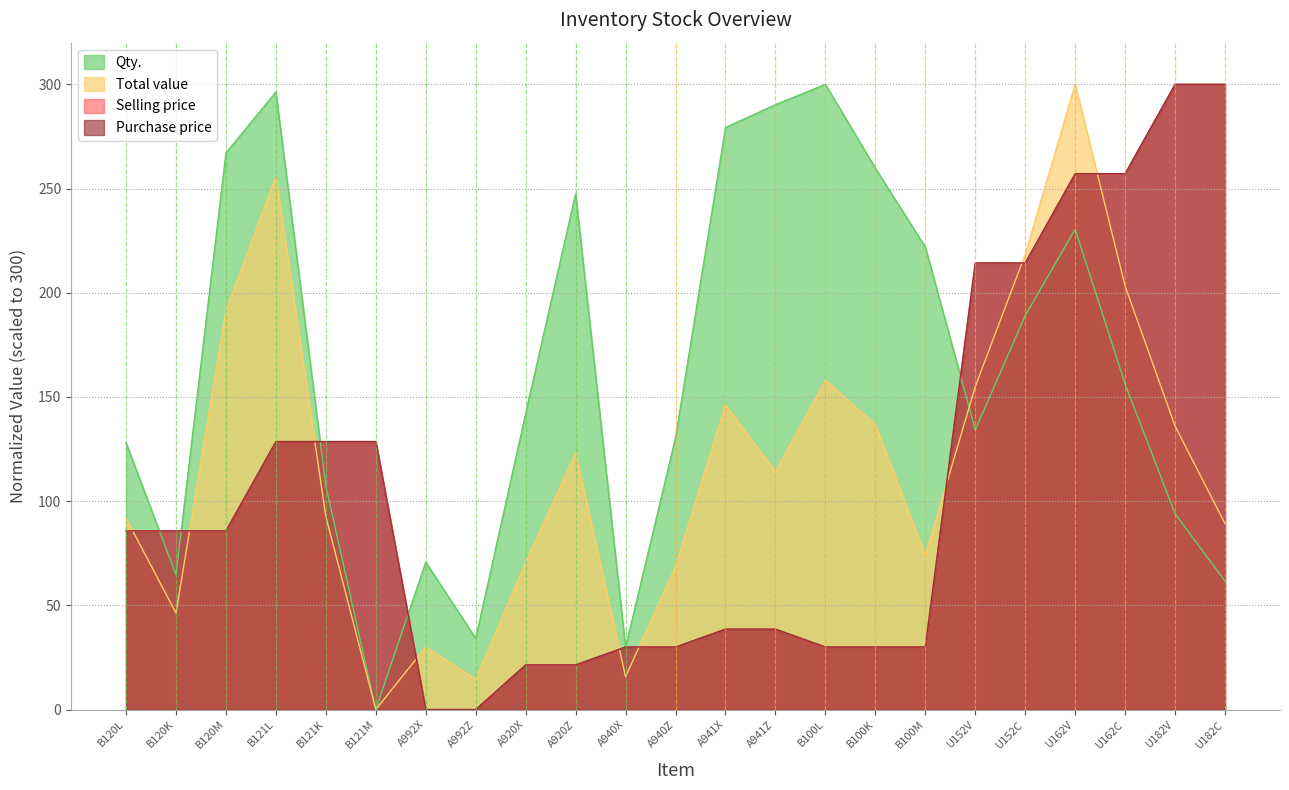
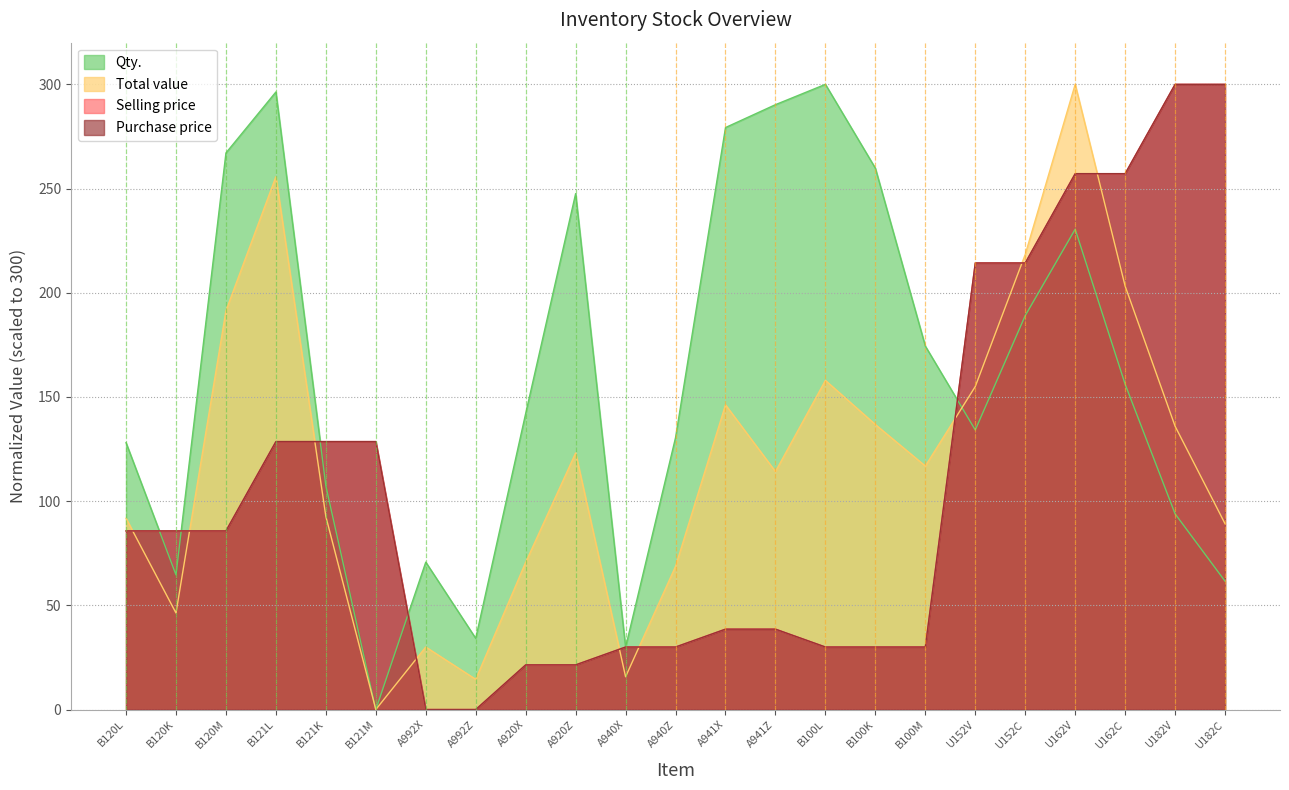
Qty., B100M: 222 -> 174
Total value, B100M: 74 -> 117
